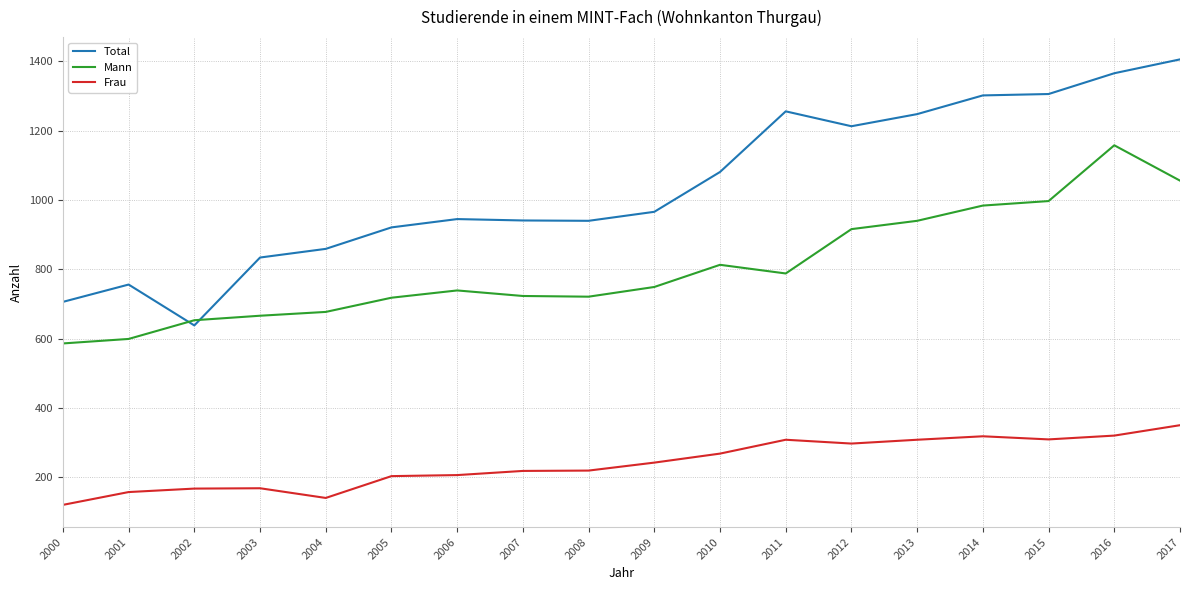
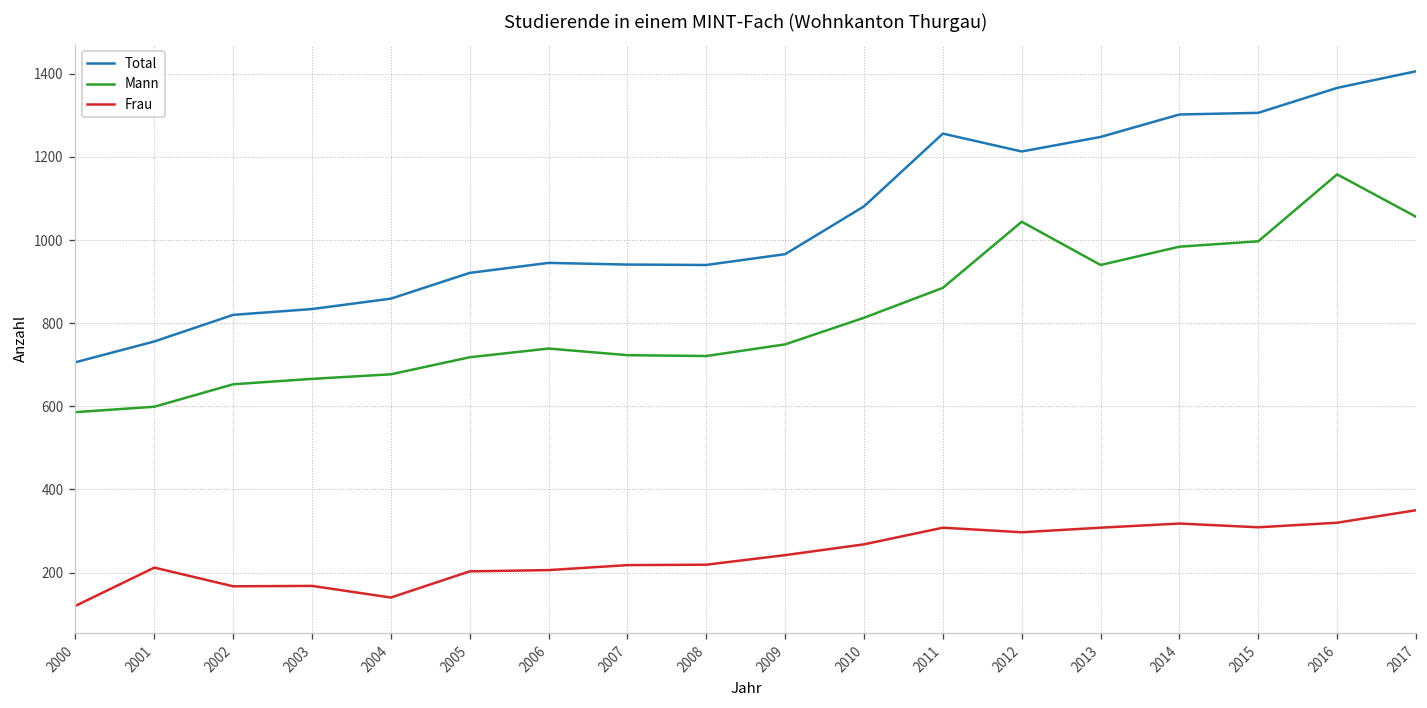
Frau, 2001: 160 -> 210
Total, 2002: 640 -> 820
Mann, 2011: 790 -> 890
Mann, 2012: 920 -> 1040
